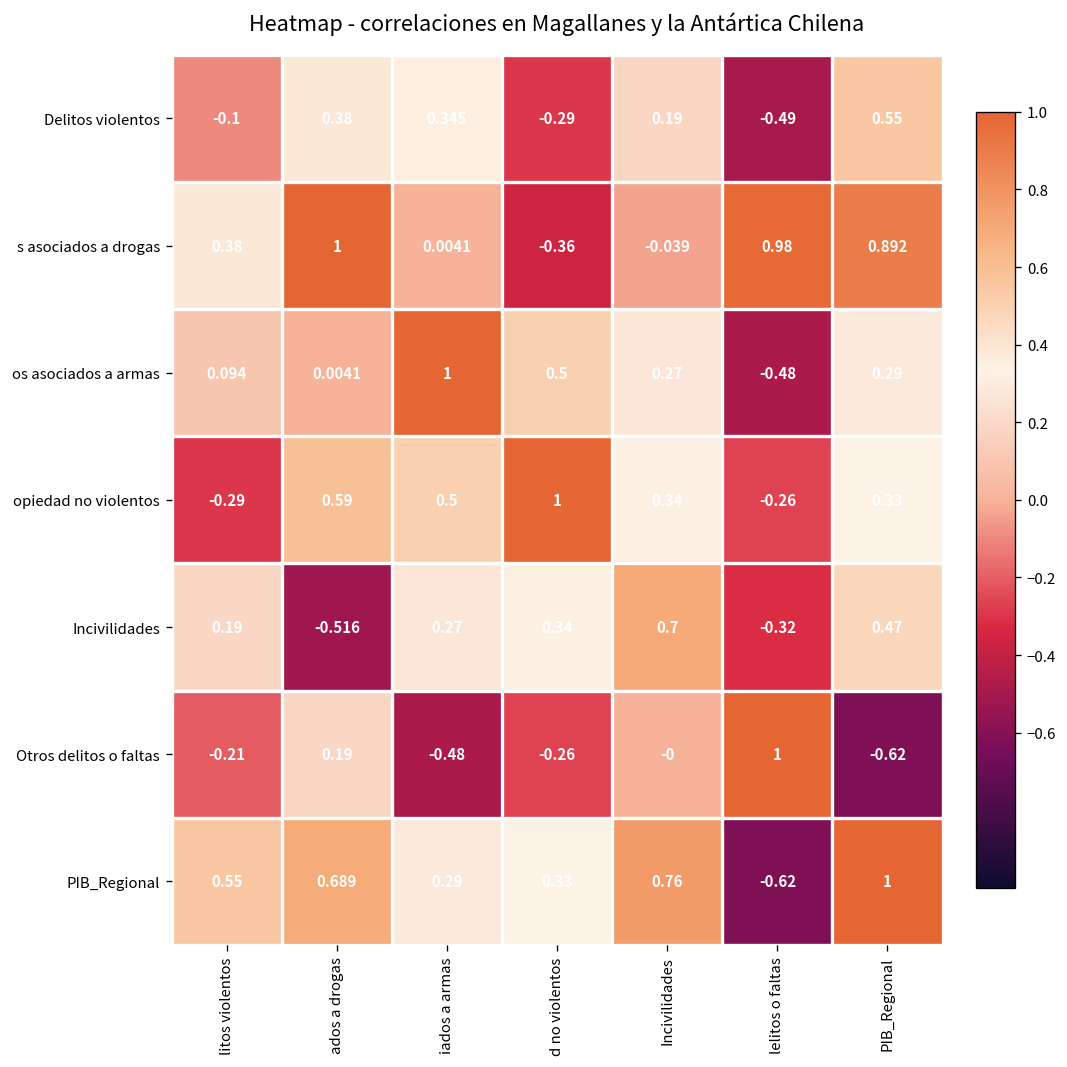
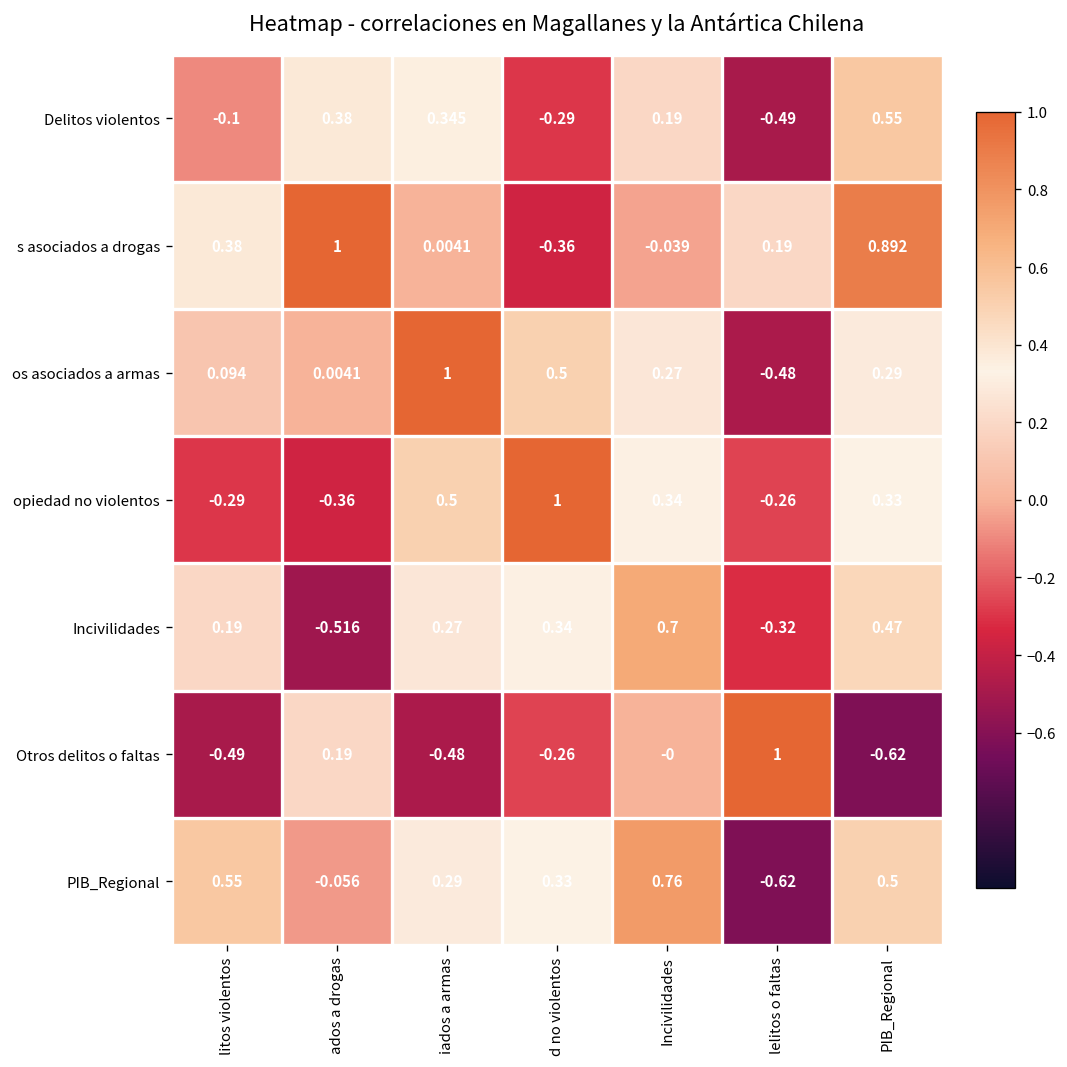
s asociados a drogas, lelitos o faltas: 0.98 -> 0.19
opiedad no violentos, ados a drogas: 0.59 -> -0.36
Otros delitos o faltas, litos violentos: -0.21 -> -0.49
PIB_Regional, ados a drogas: 0.689 -> -0.056
PIB_Regional, PIB_Regional: 1 -> 0.5
